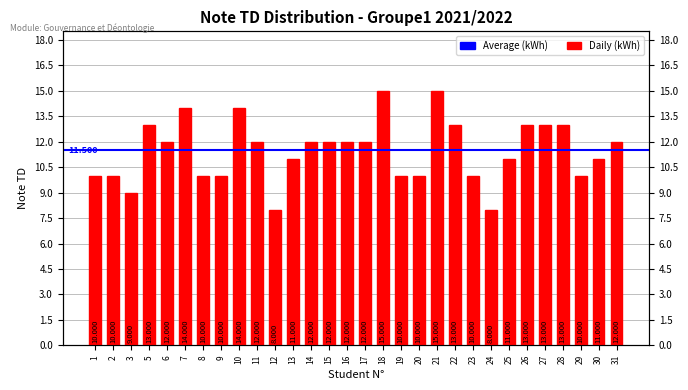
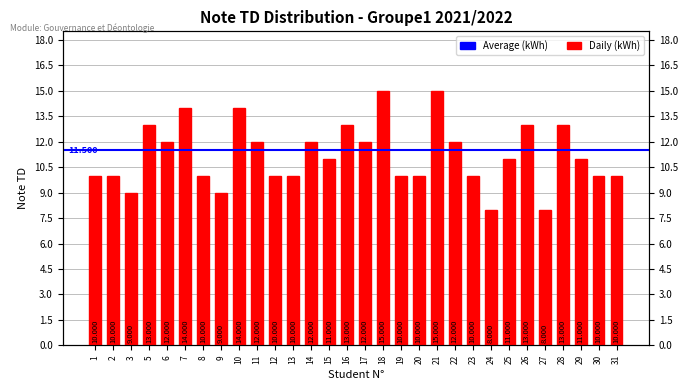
9: 10.000 -> 9.000
12: 8.000 -> 10.000
13: 11.000 -> 10.000
15: 12.000 -> 11.000
16: 12.000 -> 13.000
22: 13.000 -> 12.000
27: 13.000 -> 8.000
29: 10.000 -> 11.000
30: 11.000 -> 10.000
31: 12.000 -> 10.000
